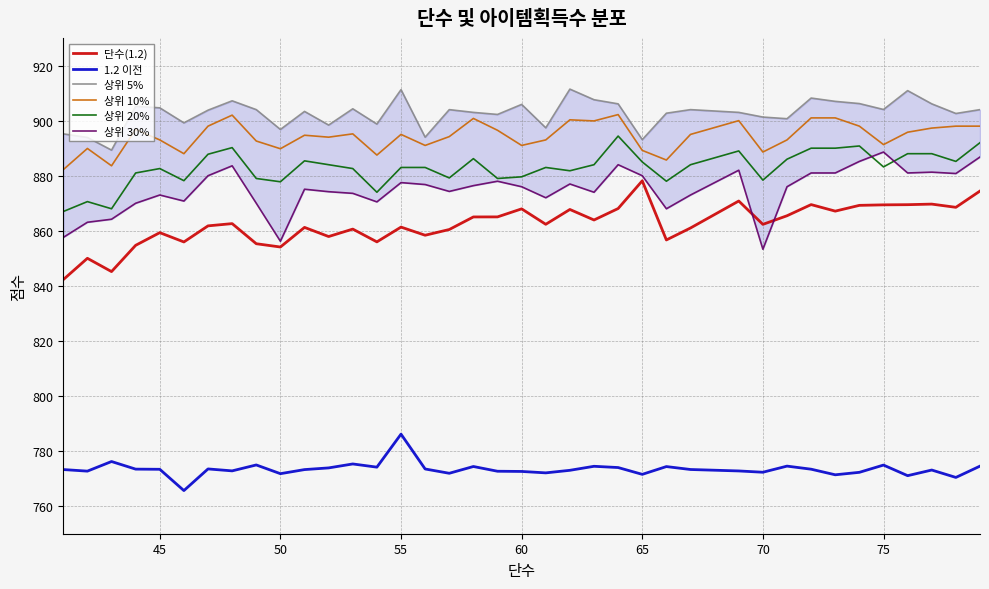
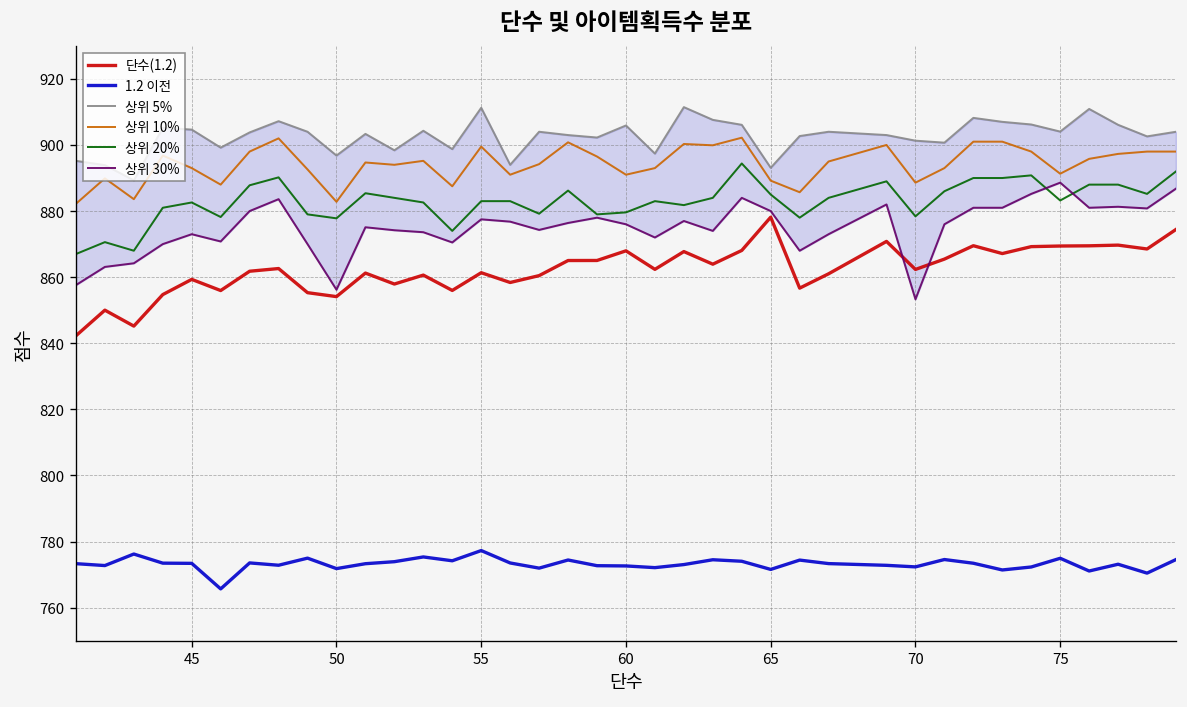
상위 10%, 50: 890 -> 883
1.2 이전, 55: 786 -> 777
상위 10%, 55: 895 -> 900
